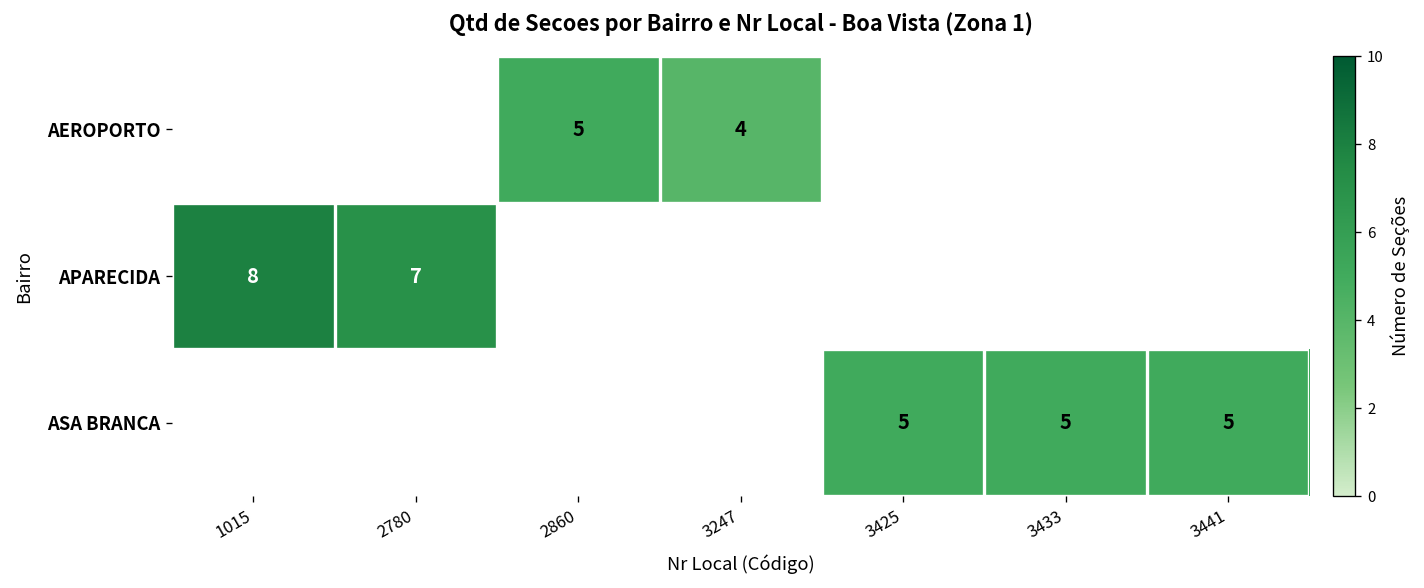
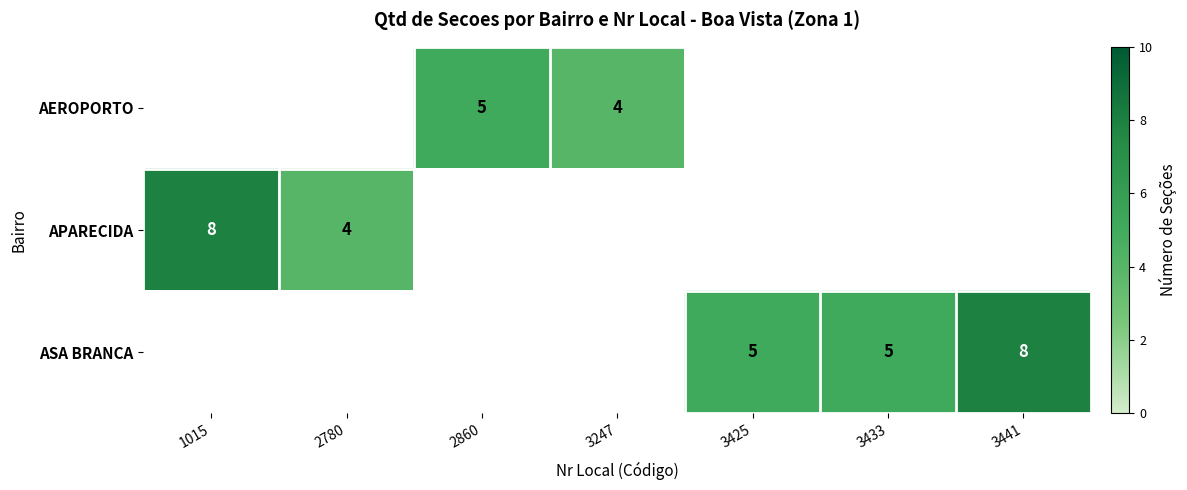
APARECIDA, 2780: 7 -> 4
ASA BRANCA, 3441: 5 -> 8
